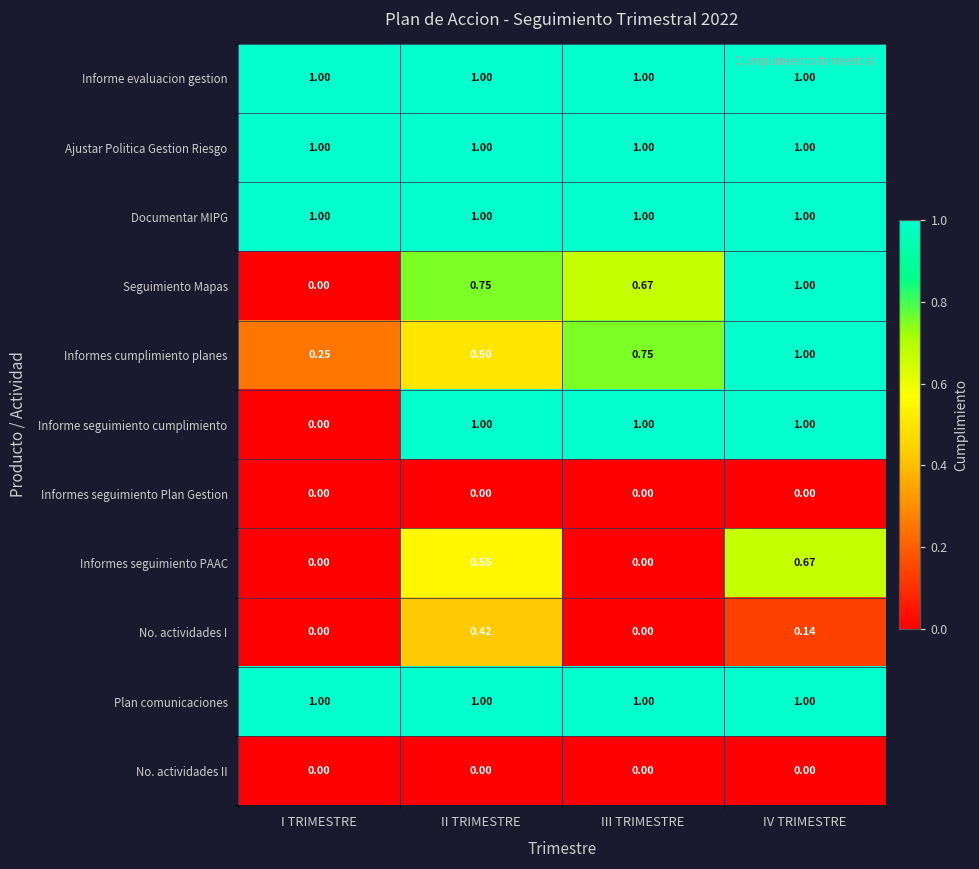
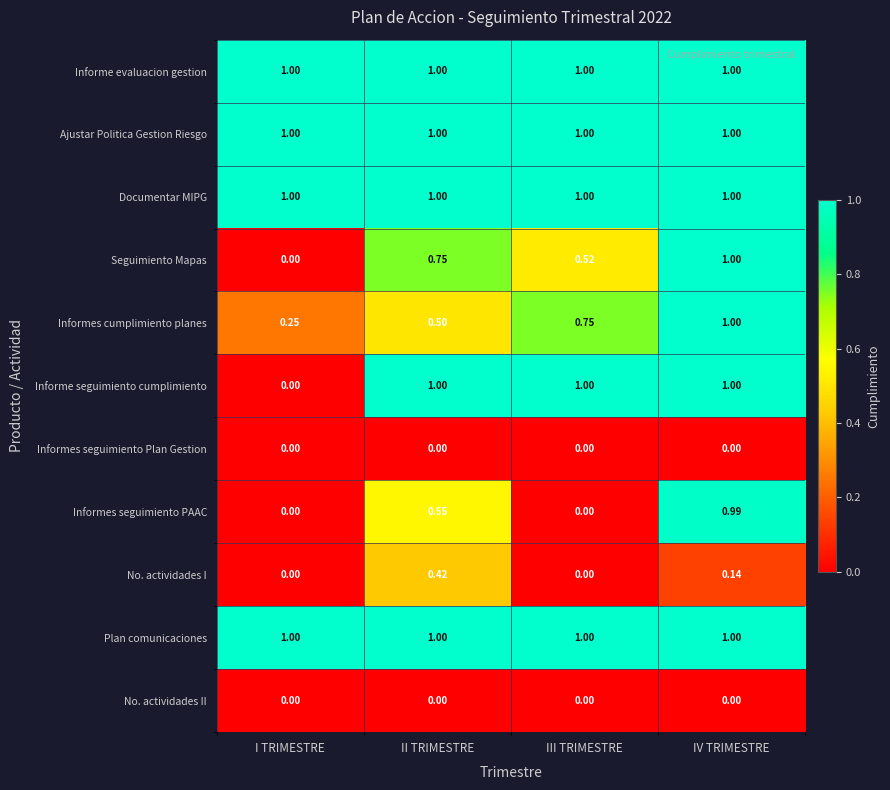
Seguimiento Mapas, III TRIMESTRE: 0.67 -> 0.52
Informes seguimiento PAAC, IV TRIMESTRE: 0.67 -> 0.99
